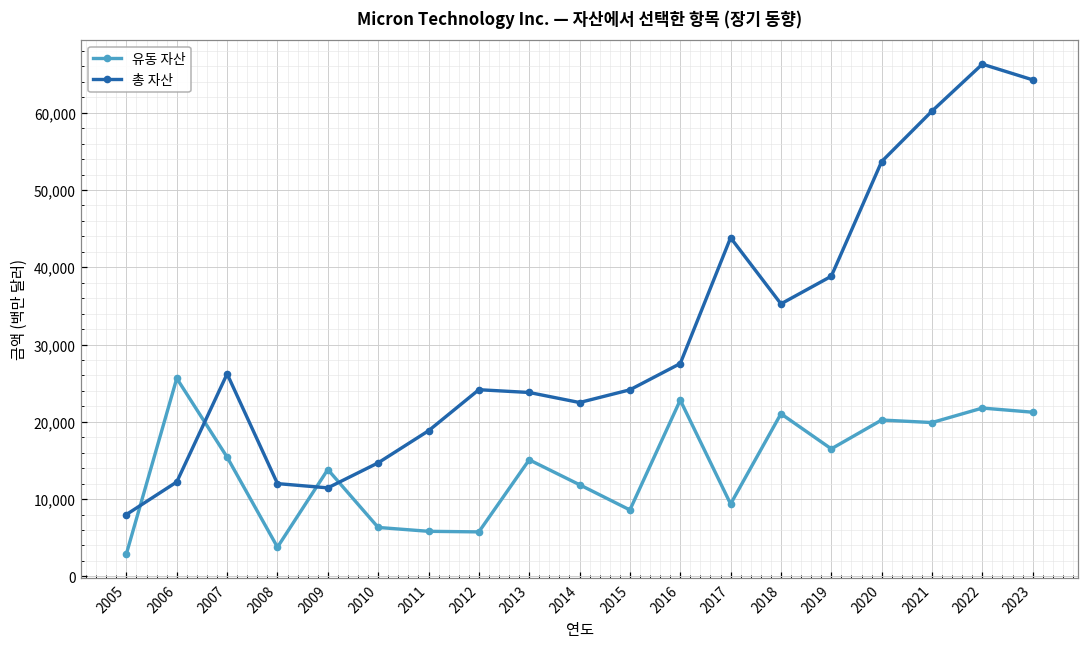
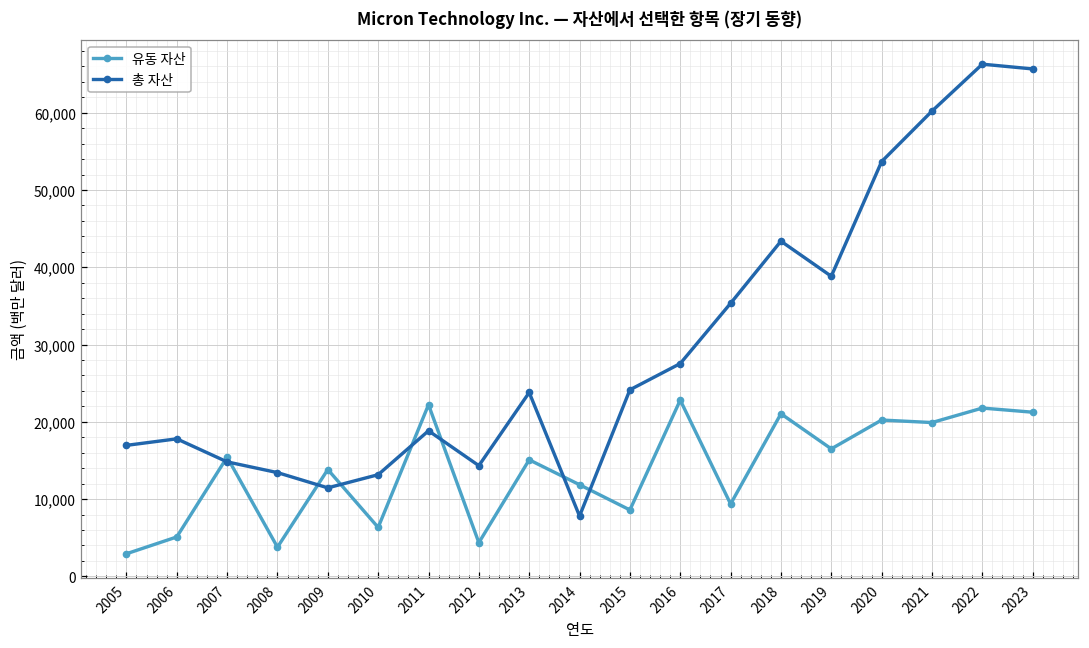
총 자산, 2005: 8,000 -> 17,000
유동 자산, 2006: 26,000 -> 5,000
총 자산, 2006: 12,000 -> 18,000
총 자산, 2007: 26,000 -> 15,000
총 자산, 2008: 12,000 -> 13,000
총 자산, 2010: 15,000 -> 13,000
유동 자산, 2011: 6,000 -> 22,000
유동 자산, 2012: 6,000 -> 4,000
총 자산, 2012: 24,000 -> 14,000
총 자산, 2014: 22,000 -> 8,000
총 자산, 2017: 44,000 -> 35,000
총 자산, 2018: 35,000 -> 43,000
총 자산, 2023: 64,000 -> 66,000
